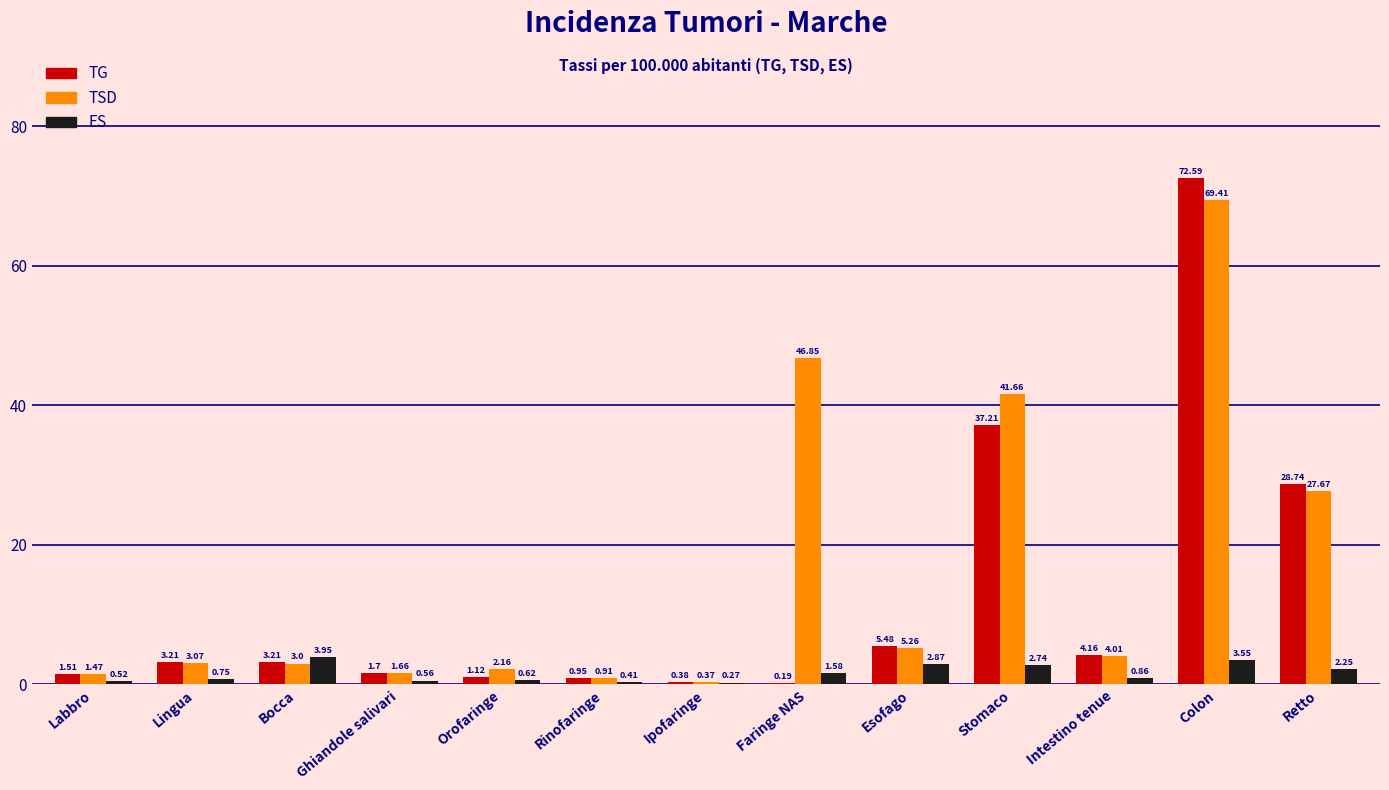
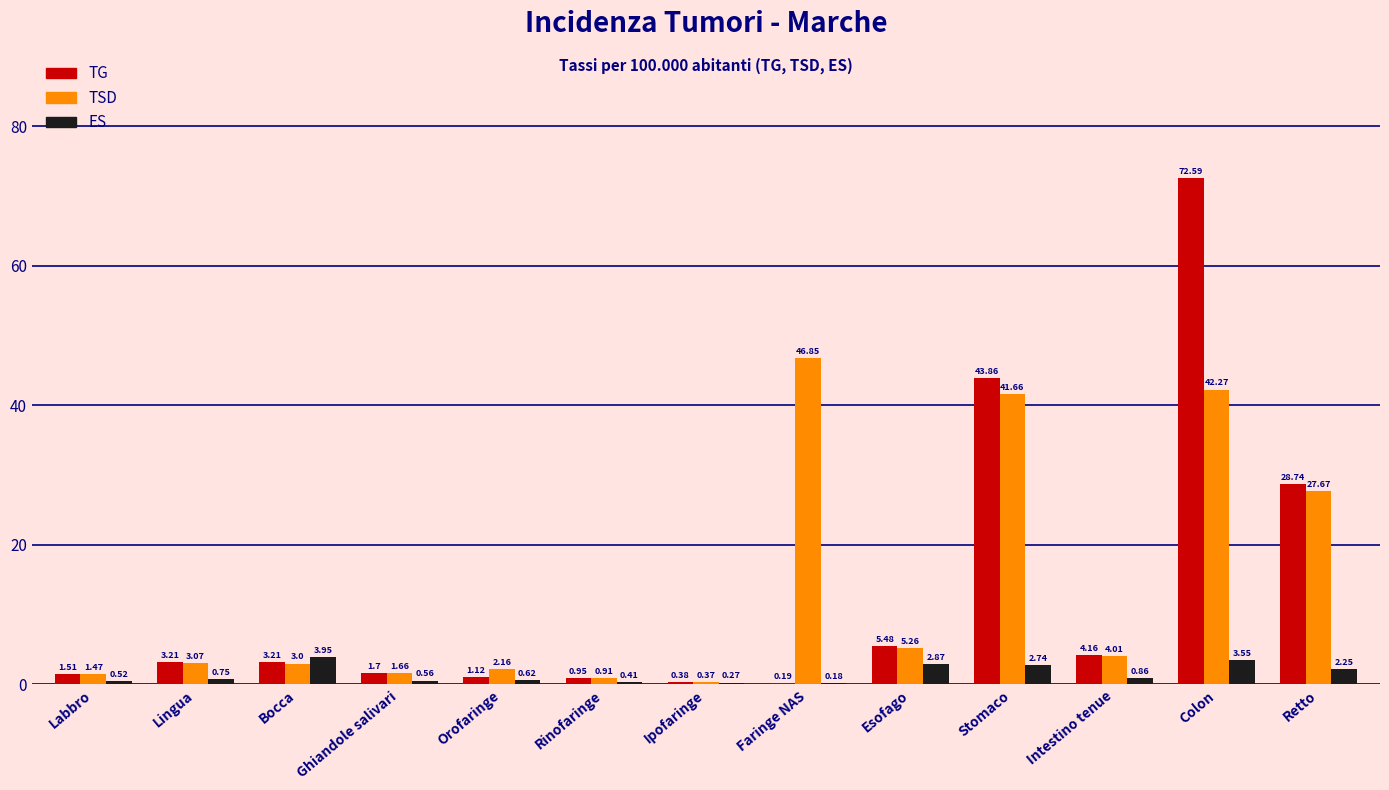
ES, Faringe NAS: 1.58 -> 0.18
TG, Stomaco: 37.21 -> 43.86
TSD, Colon: 69.41 -> 42.27
